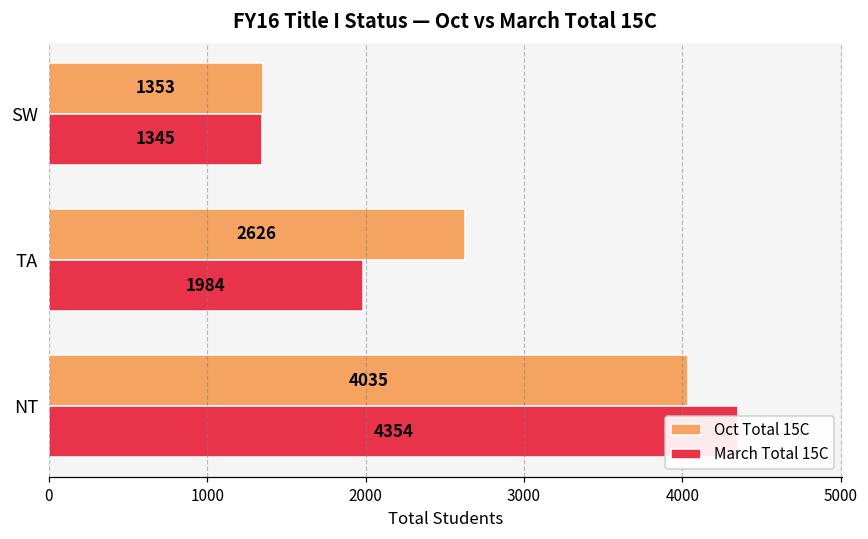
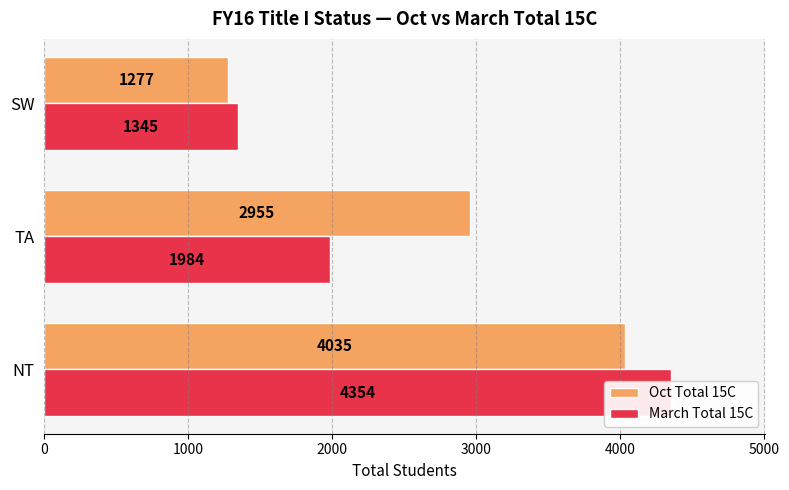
Oct Total 15C, SW: 1353 -> 1277
Oct Total 15C, TA: 2626 -> 2955
